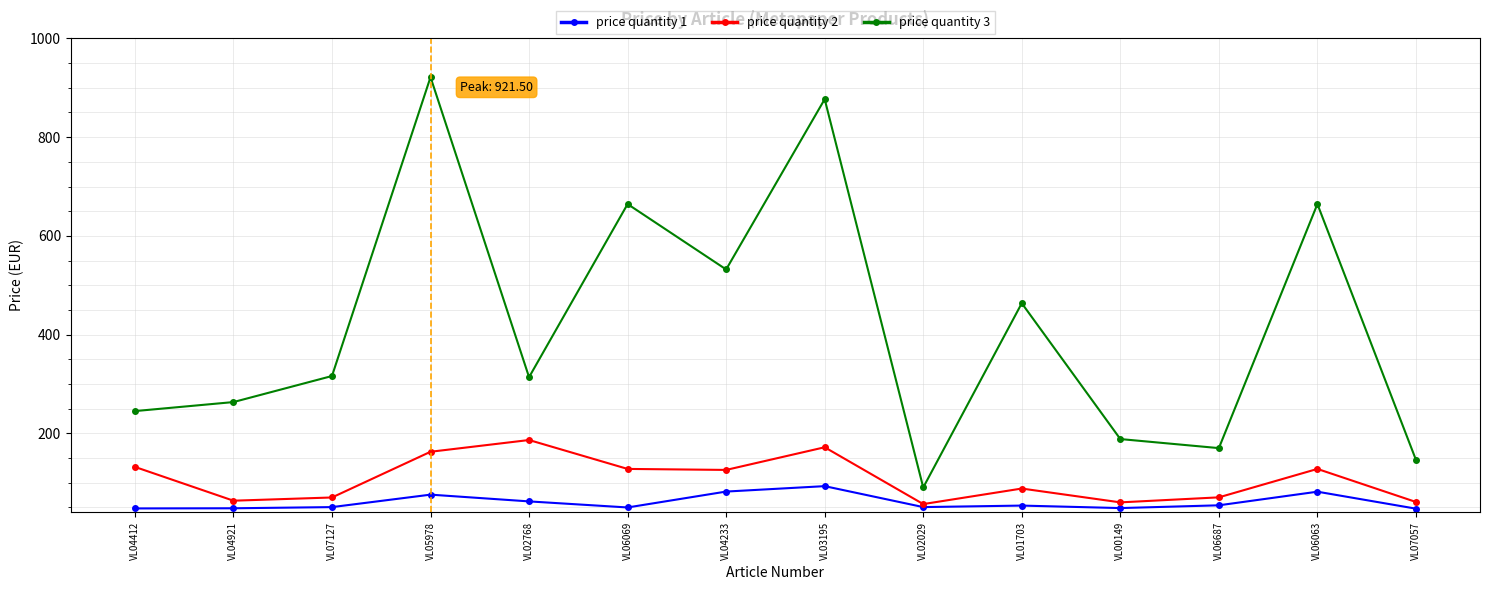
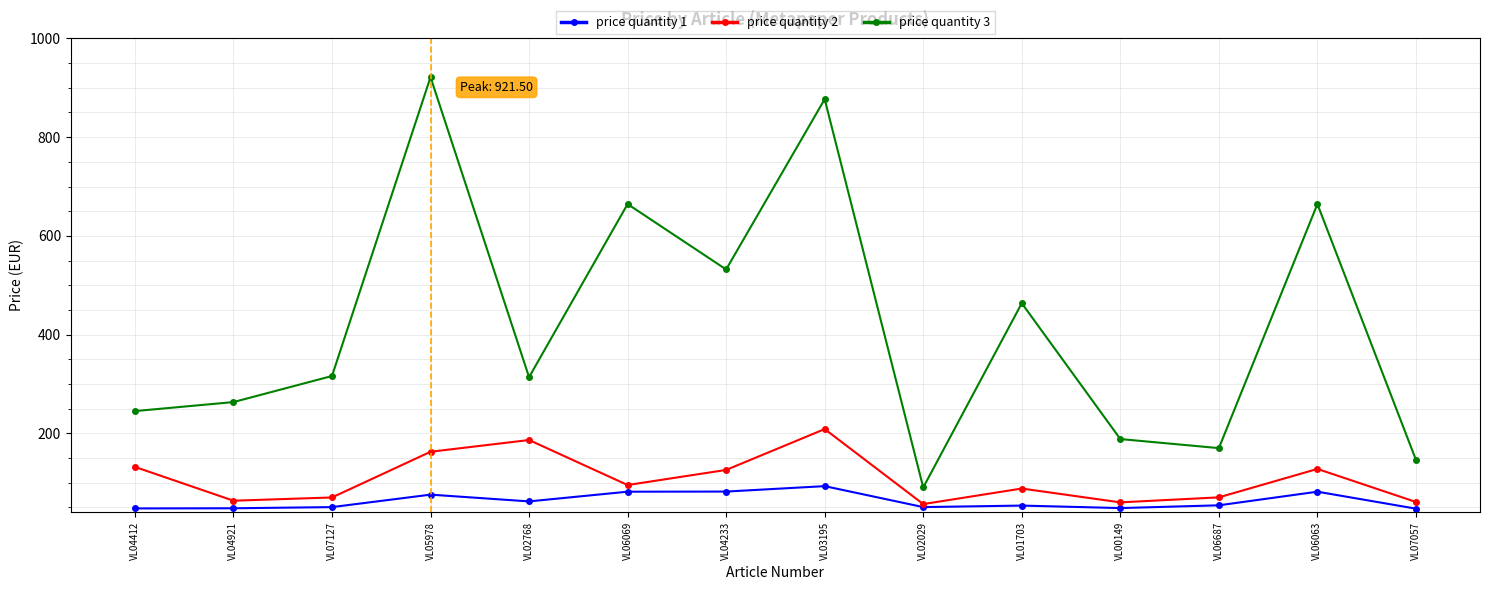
price quantity 1, VL06069: 50 -> 80
price quantity 2, VL06069: 130 -> 100
price quantity 2, VL03195: 170 -> 210
